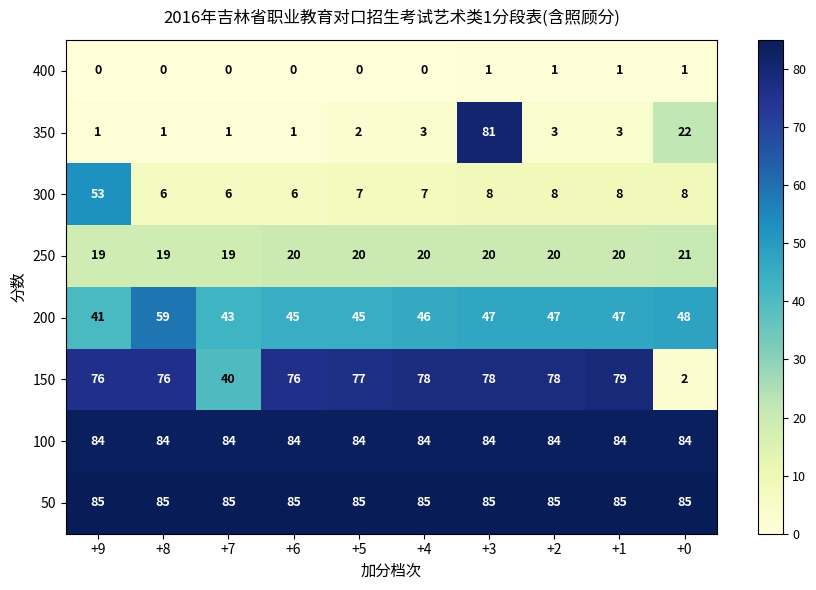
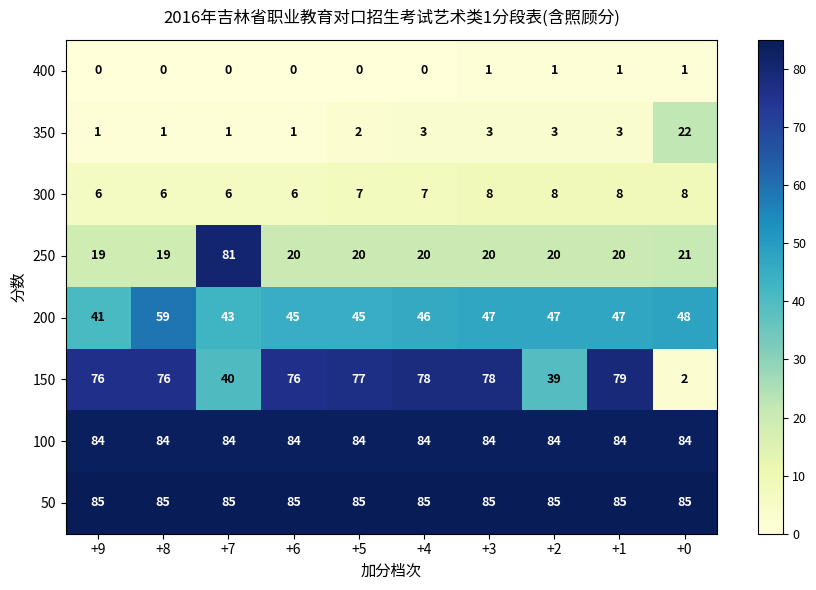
350, +3: 81 -> 3
300, +9: 53 -> 6
250, +7: 19 -> 81
150, +2: 78 -> 39
